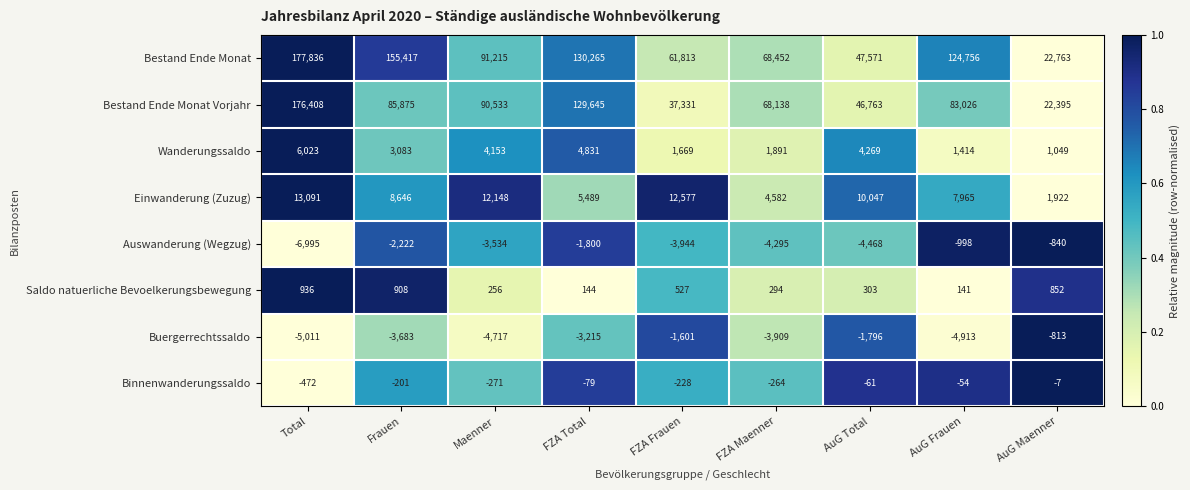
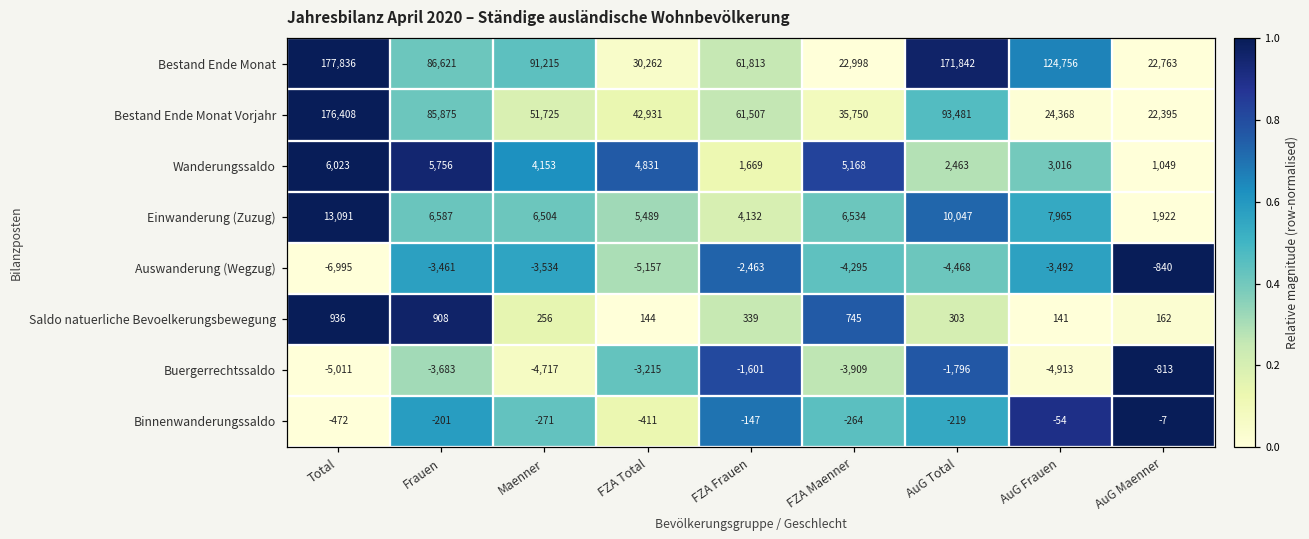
Bestand Ende Monat, Frauen: 155,417 -> 86,621
Bestand Ende Monat, FZA Total: 130,265 -> 30,262
Bestand Ende Monat, FZA Maenner: 68,452 -> 22,998
Bestand Ende Monat, AuG Total: 47,571 -> 171,842
Bestand Ende Monat Vorjahr, Maenner: 90,533 -> 51,725
Bestand Ende Monat Vorjahr, FZA Total: 129,645 -> 42,931
Bestand Ende Monat Vorjahr, FZA Frauen: 37,331 -> 61,507
Bestand Ende Monat Vorjahr, FZA Maenner: 68,138 -> 35,750
Bestand Ende Monat Vorjahr, AuG Total: 46,763 -> 93,481
Bestand Ende Monat Vorjahr, AuG Frauen: 83,026 -> 24,368
Wanderungssaldo, Frauen: 3,083 -> 5,756
Wanderungssaldo, FZA Maenner: 1,891 -> 5,168
Wanderungssaldo, AuG Total: 4,269 -> 2,463
Wanderungssaldo, AuG Frauen: 1,414 -> 3,016
Einwanderung (Zuzug), Frauen: 8,646 -> 6,587
Einwanderung (Zuzug), Maenner: 12,148 -> 6,504
Einwanderung (Zuzug), FZA Frauen: 12,577 -> 4,132
Einwanderung (Zuzug), FZA Maenner: 4,582 -> 6,534
Auswanderung (Wegzug), Frauen: -2,222 -> -3,461
Auswanderung (Wegzug), FZA Total: -1,800 -> -5,157
Auswanderung (Wegzug), FZA Frauen: -3,944 -> -2,463
Auswanderung (Wegzug), AuG Frauen: -998 -> -3,492
Saldo natuerliche Bevoelkerungsbewegung, FZA Frauen: 527 -> 339
Saldo natuerliche Bevoelkerungsbewegung, FZA Maenner: 294 -> 745
Saldo natuerliche Bevoelkerungsbewegung, AuG Maenner: 852 -> 162
Binnenwanderungssaldo, FZA Total: -79 -> -411
Binnenwanderungssaldo, FZA Frauen: -228 -> -147
Binnenwanderungssaldo, AuG Total: -61 -> -219
